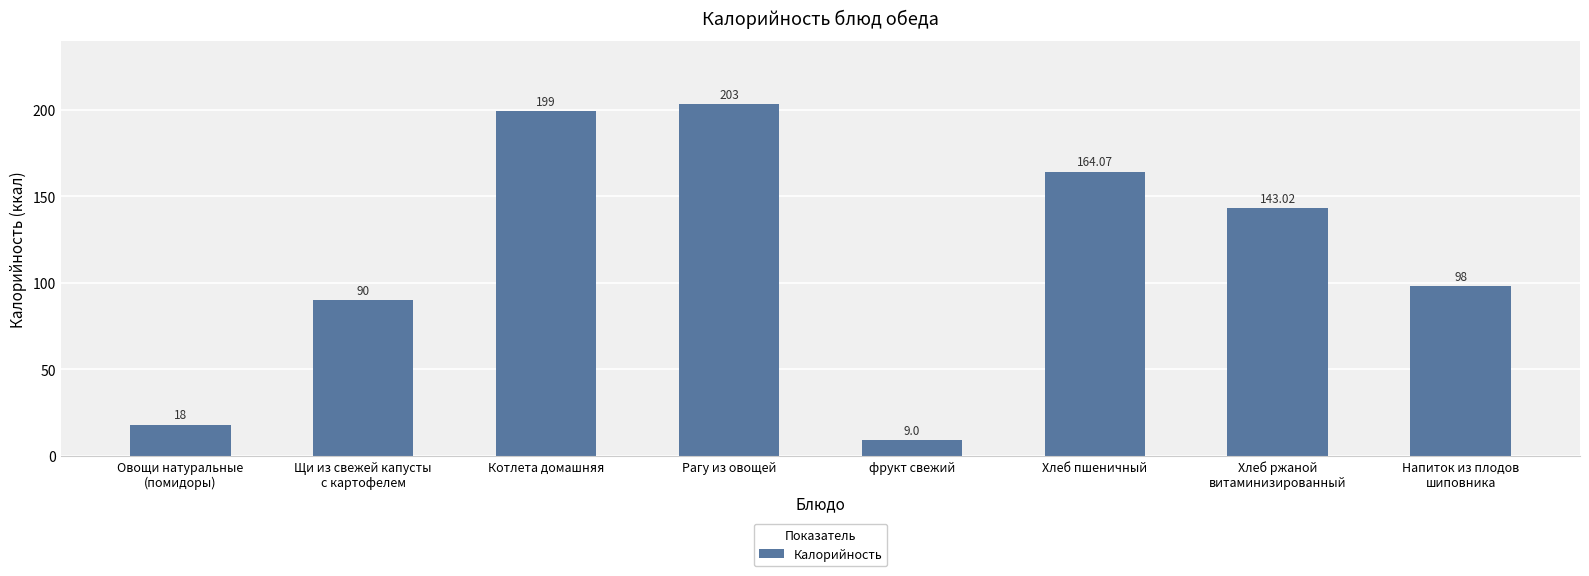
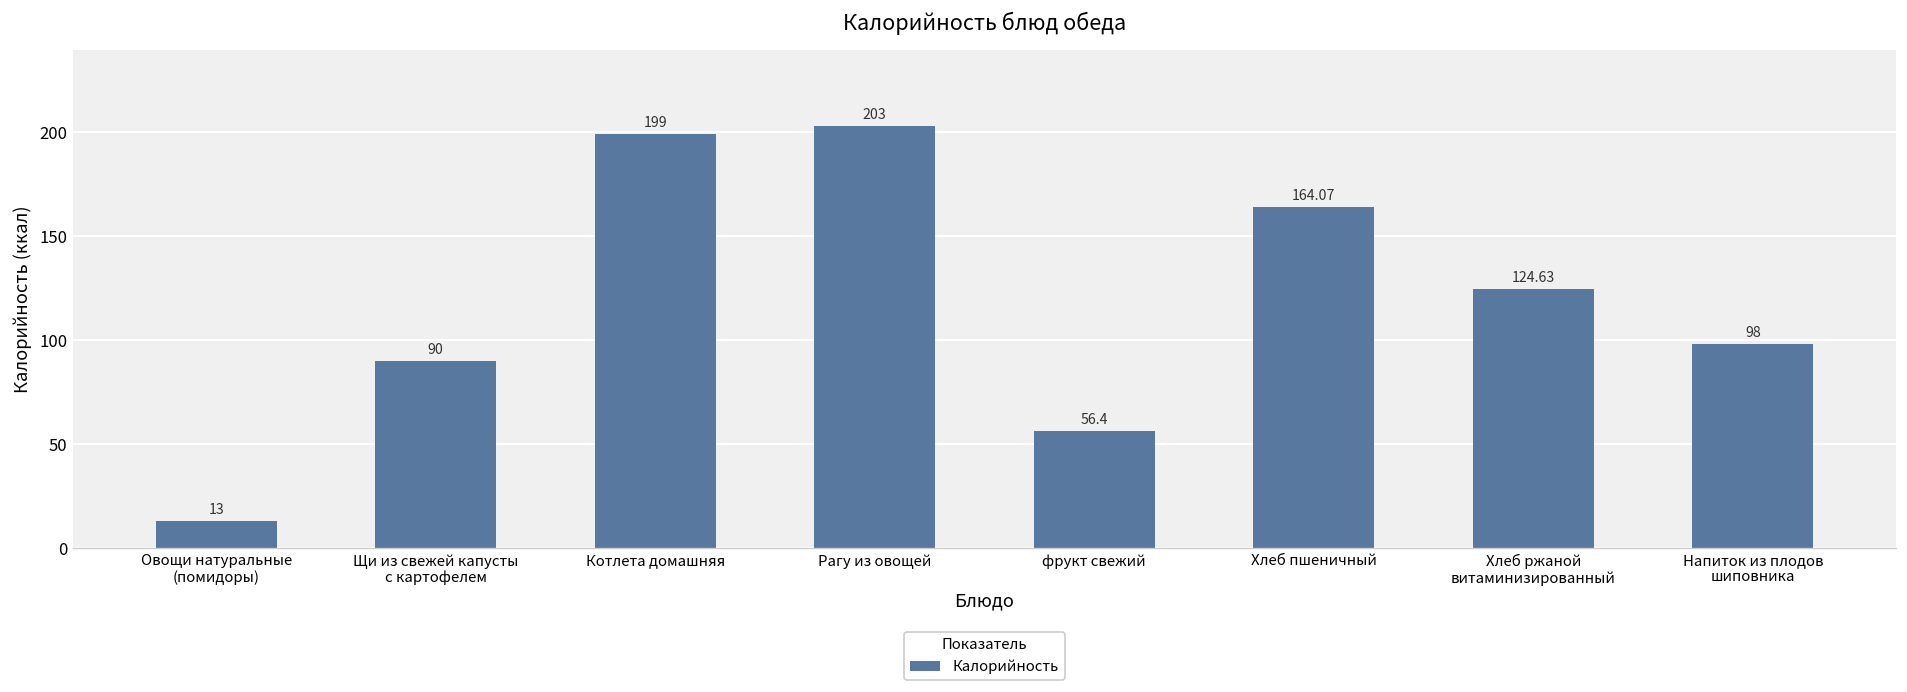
Овощи натуральные (помидоры): 18 -> 13
фрукт свежий: 9.0 -> 56.4
Хлеб ржаной витаминизированный: 143.02 -> 124.63
